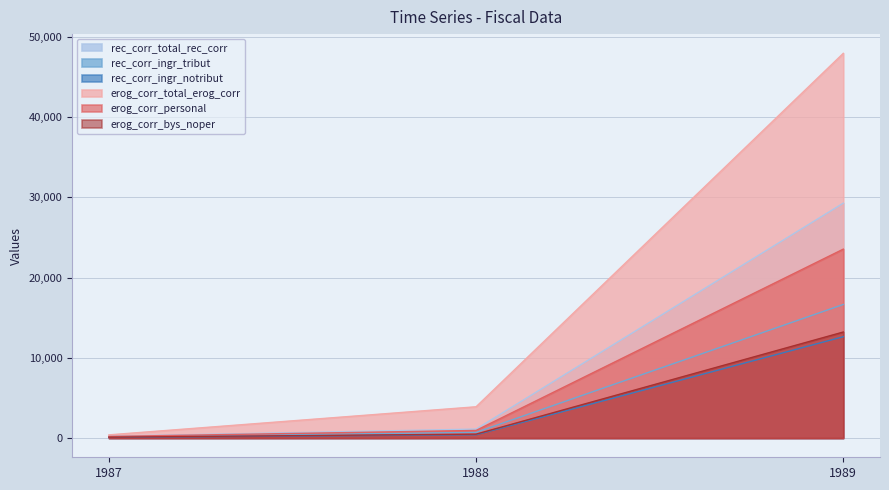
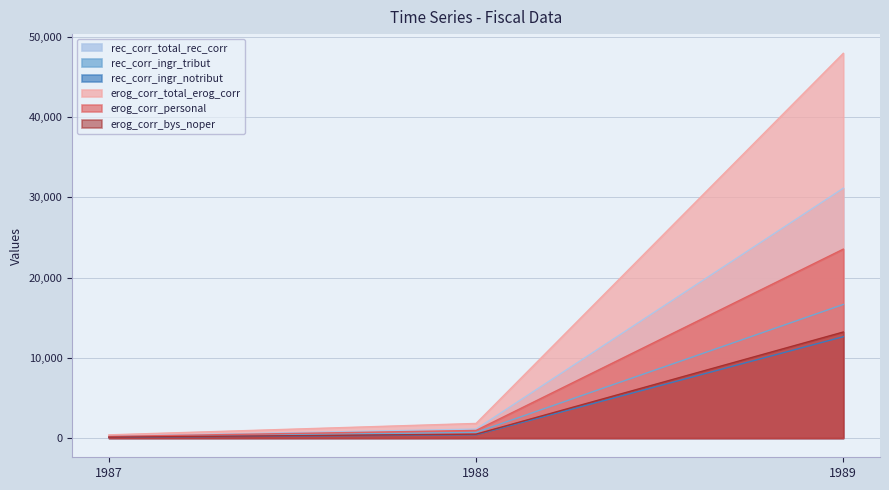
erog_corr_total_erog_corr, 1988: 4,000 -> 2,000
rec_corr_total_rec_corr, 1989: 29,000 -> 31,000
